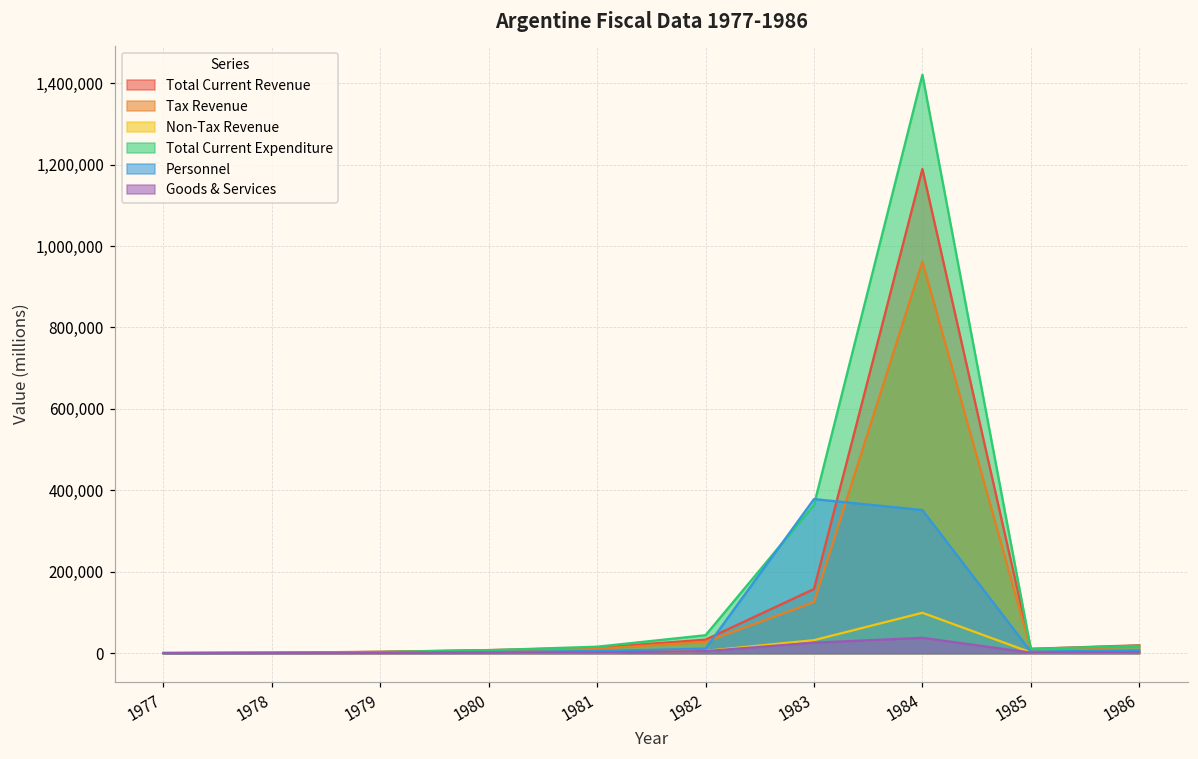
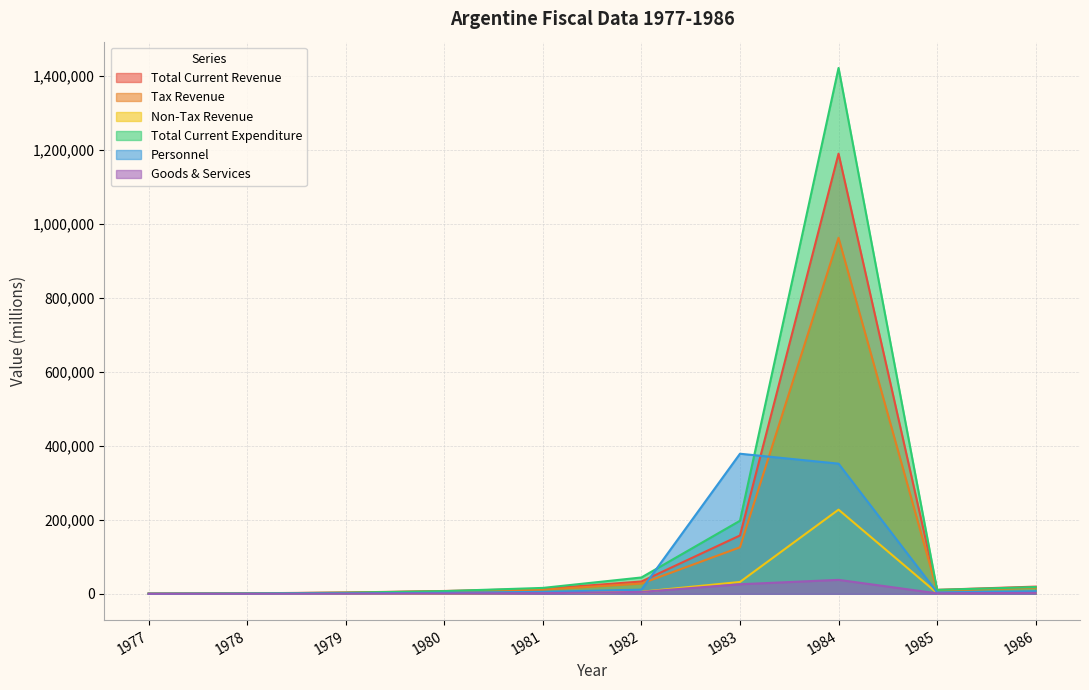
Total Current Expenditure, 1983: 360,000 -> 200,000
Non-Tax Revenue, 1984: 100,000 -> 230,000
